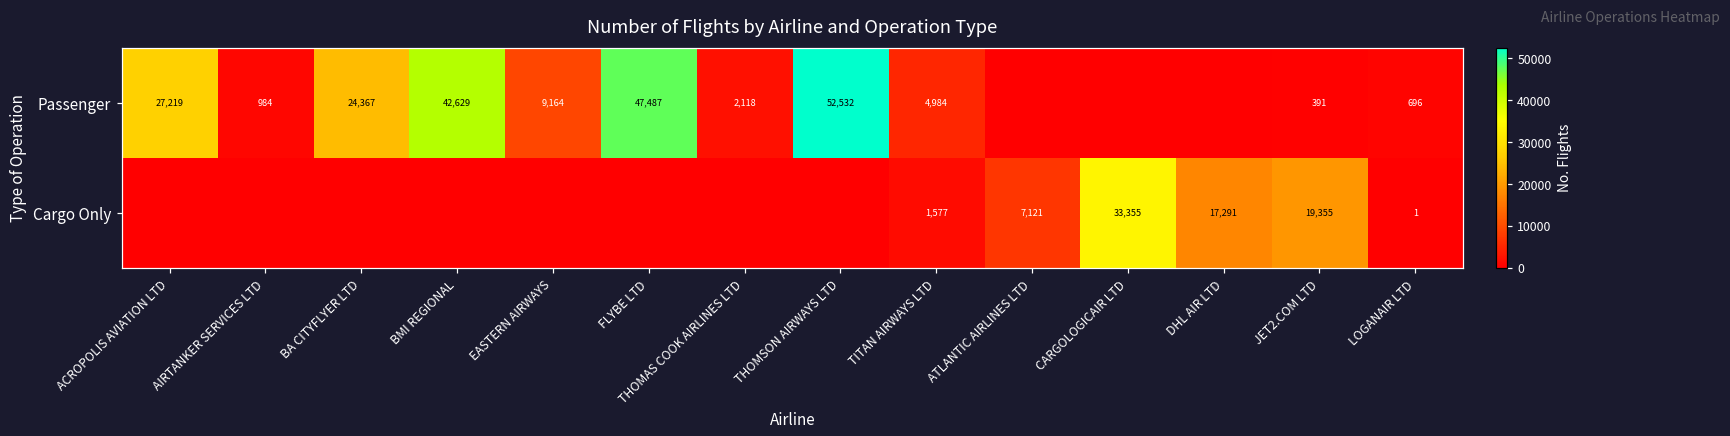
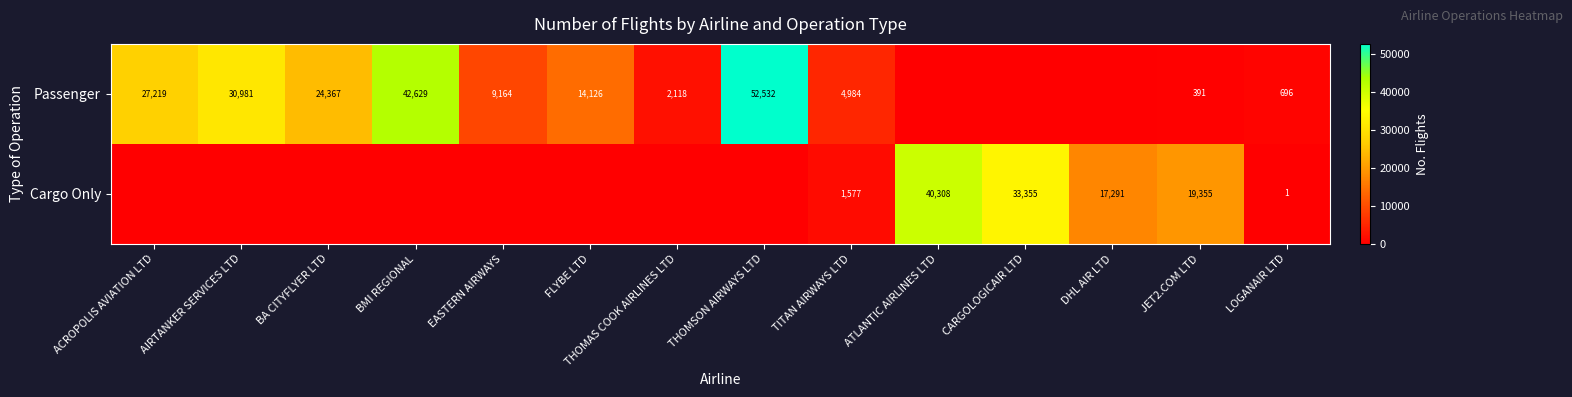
Passenger, AIRTANKER SERVICES LTD: 984 -> 30,981
Passenger, FLYBE LTD: 47,487 -> 14,126
Cargo Only, ATLANTIC AIRLINES LTD: 7,121 -> 40,308
